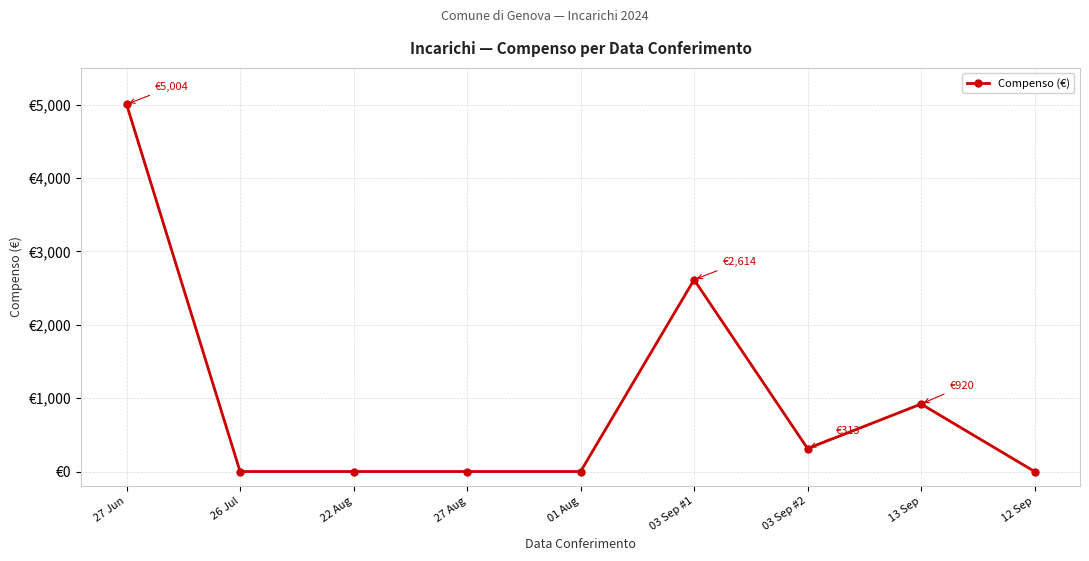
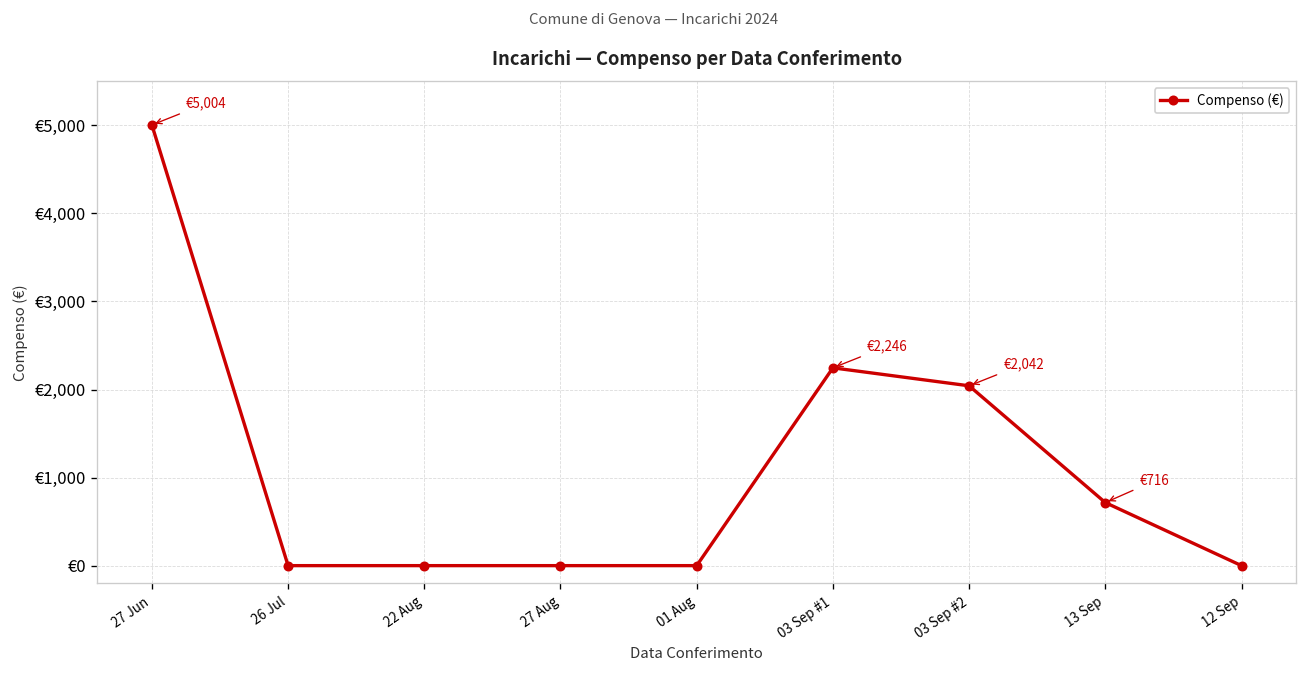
03 Sep #1: €2,614 -> €2,246
03 Sep #2: €313 -> €2,042
13 Sep: €920 -> €716
